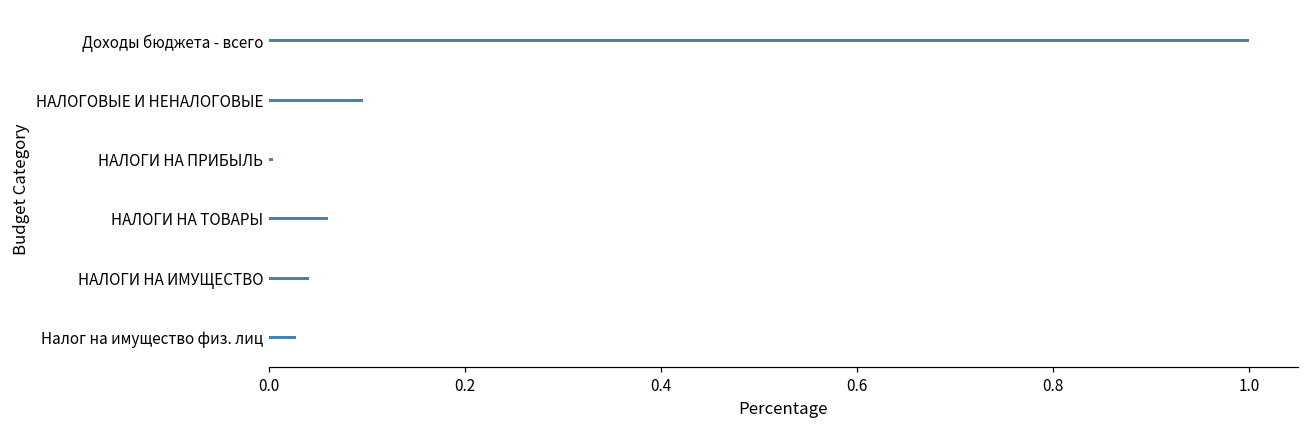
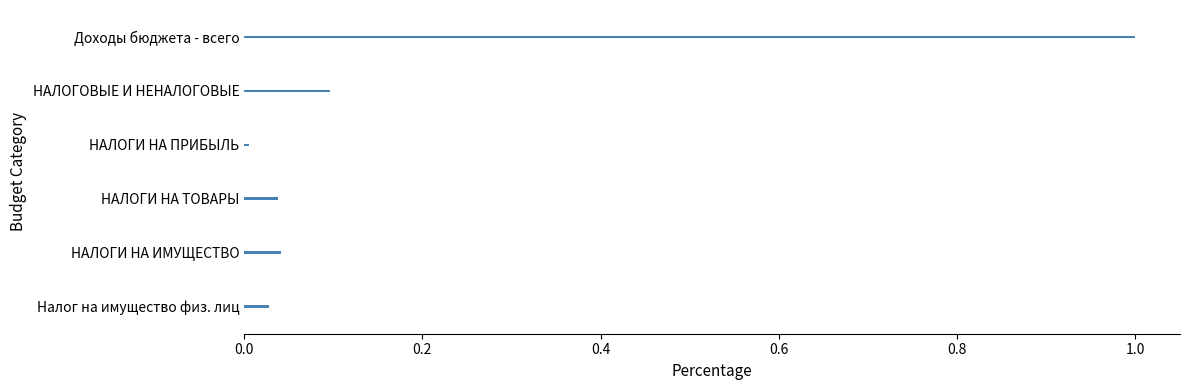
НАЛОГИ НА ТОВАРЫ: 0.06 -> 0.04
